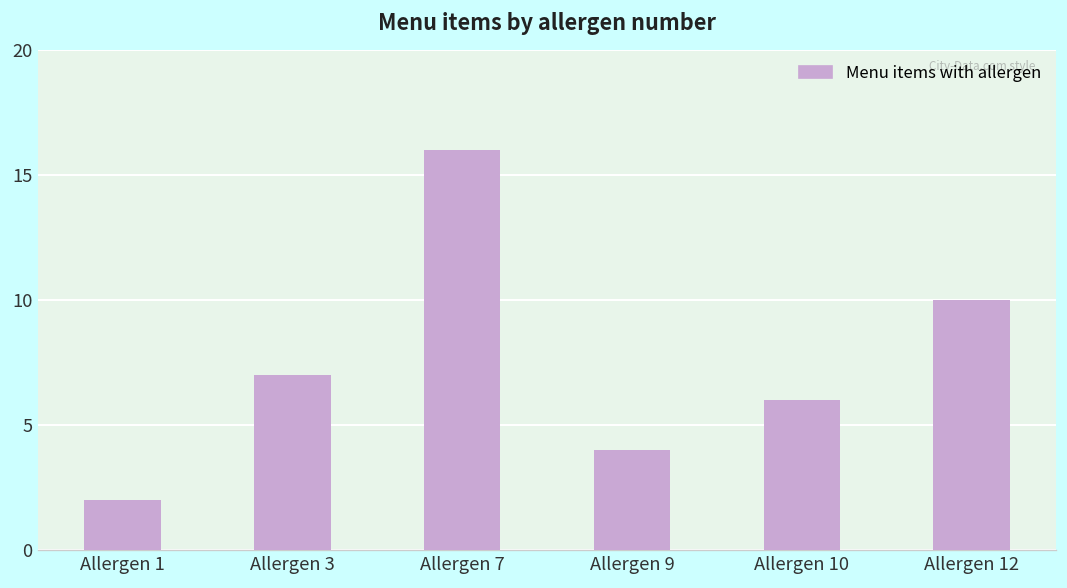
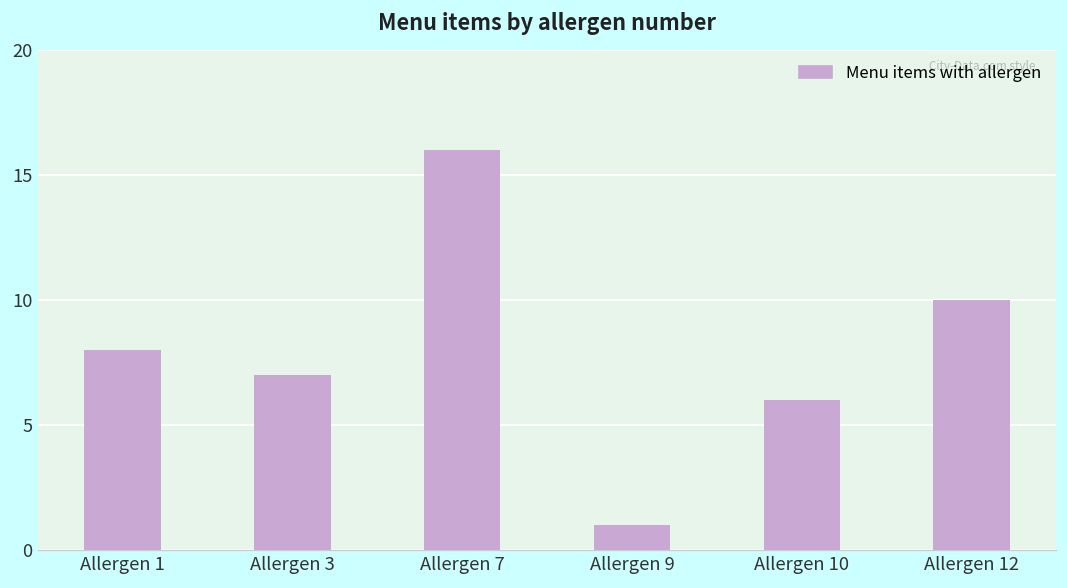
Allergen 1: 2 -> 8
Allergen 9: 4 -> 1
